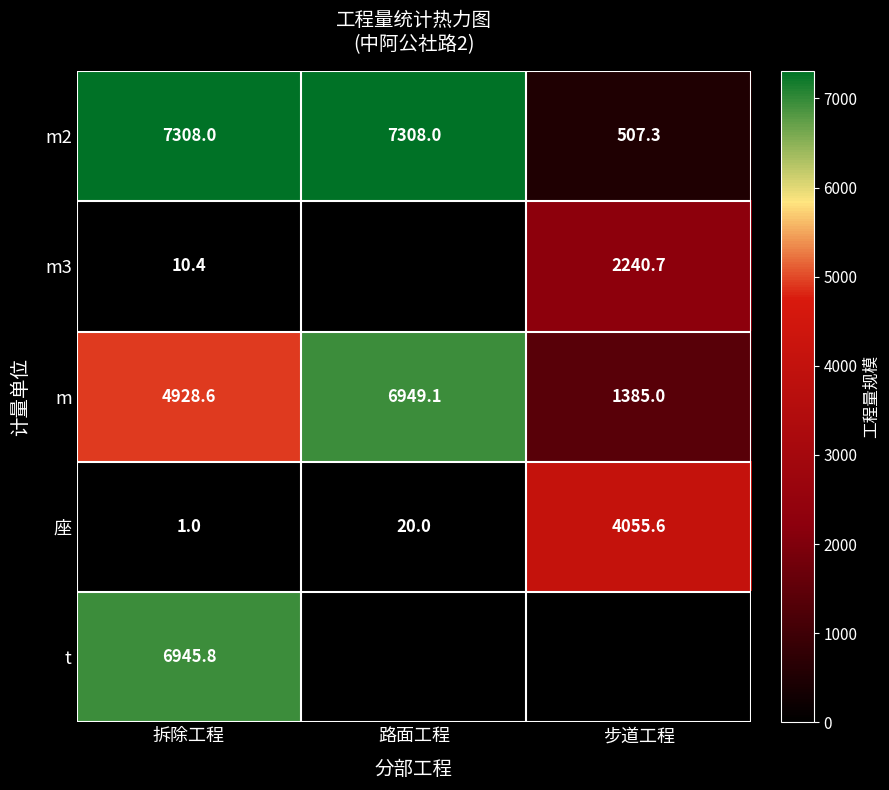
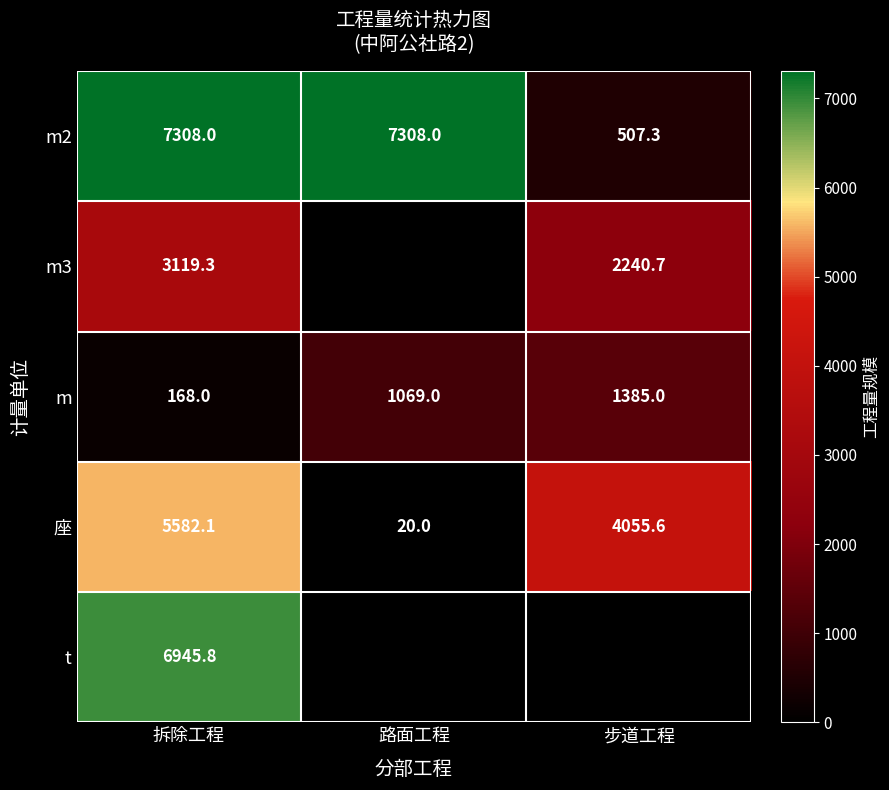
m3, 拆除工程: 10.4 -> 3119.3
m, 拆除工程: 4928.6 -> 168.0
m, 路面工程: 6949.1 -> 1069.0
座, 拆除工程: 1.0 -> 5582.1
